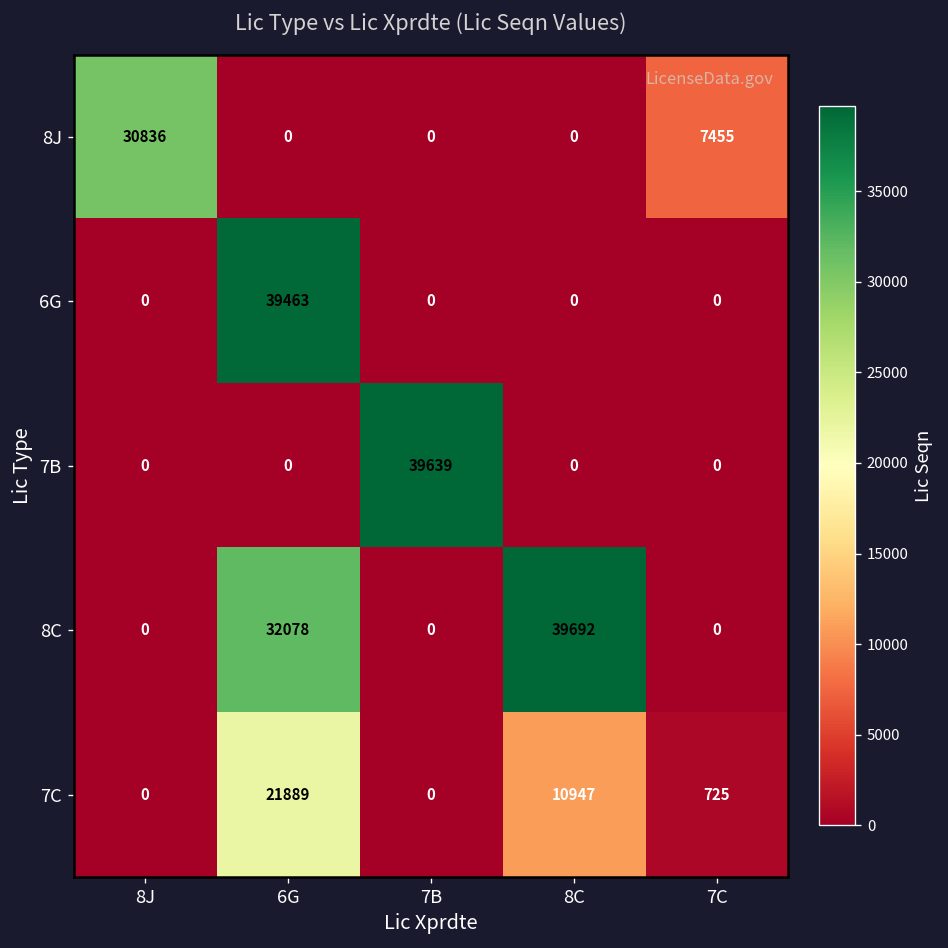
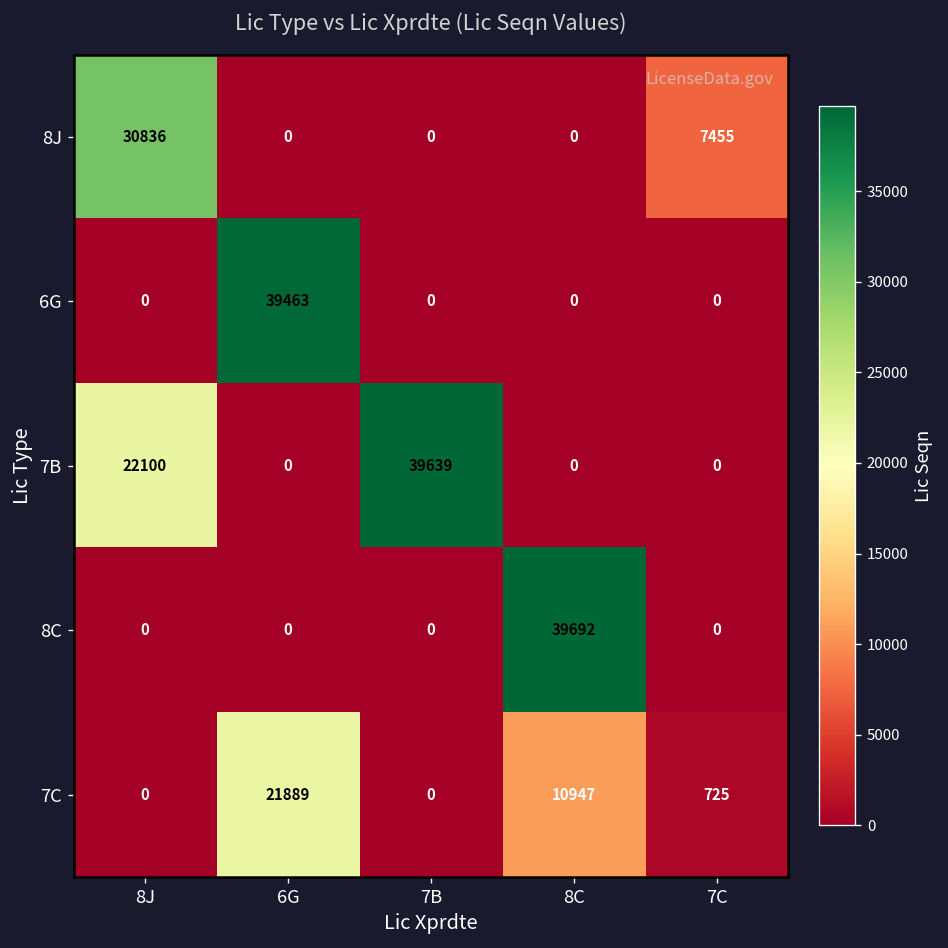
7B, 8J: 0 -> 22100
8C, 6G: 32078 -> 0
